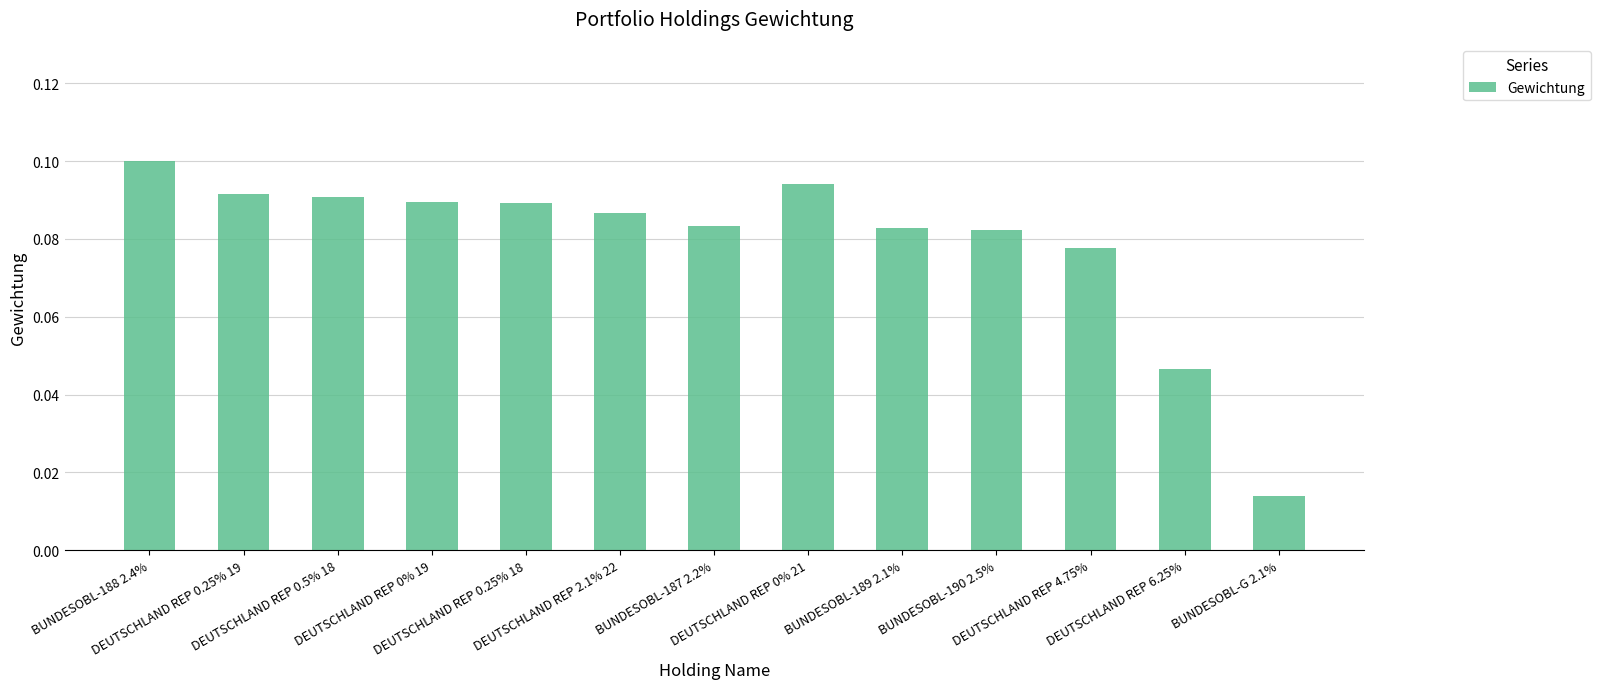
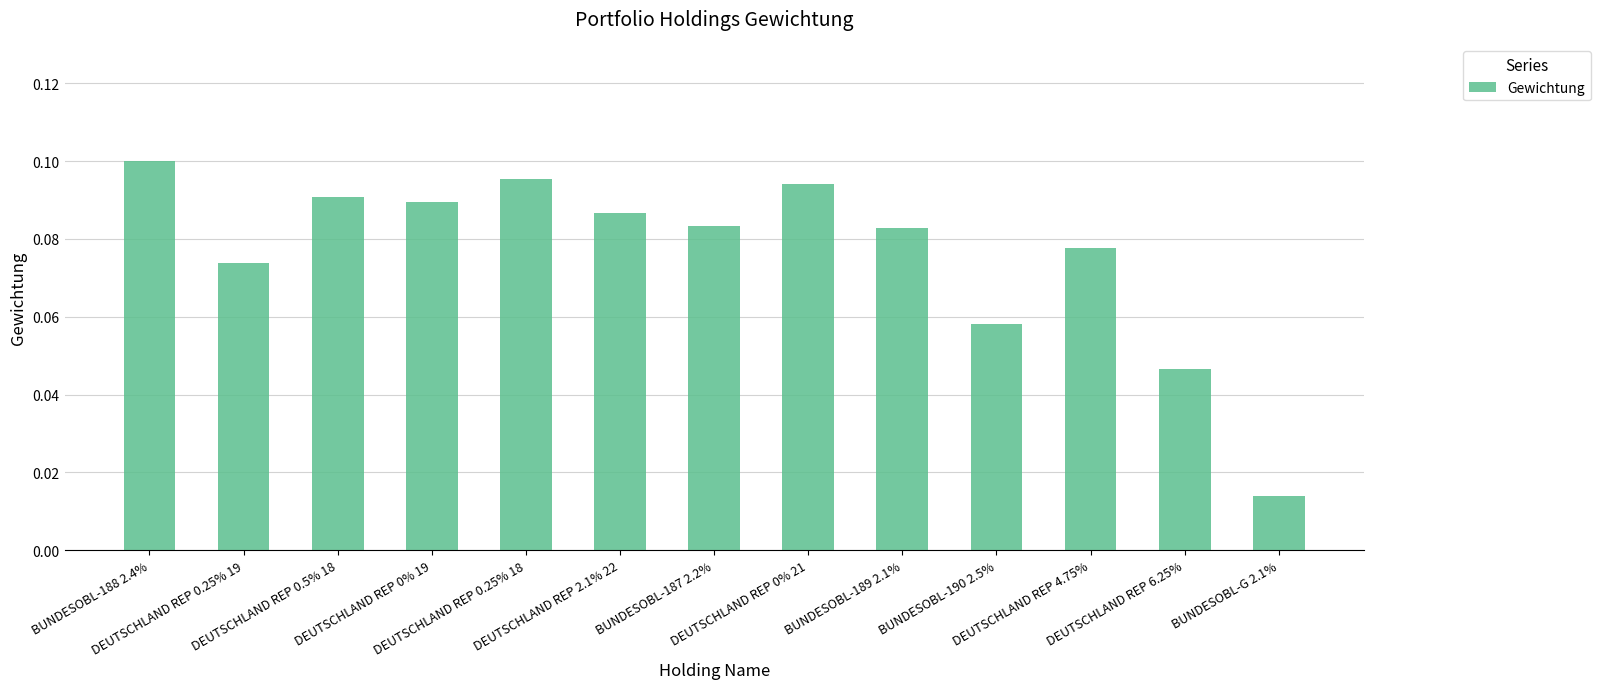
DEUTSCHLAND REP 0.25% 19: 0.091 -> 0.074
DEUTSCHLAND REP 0.25% 18: 0.089 -> 0.095
BUNDESOBL-190 2.5%: 0.082 -> 0.058
